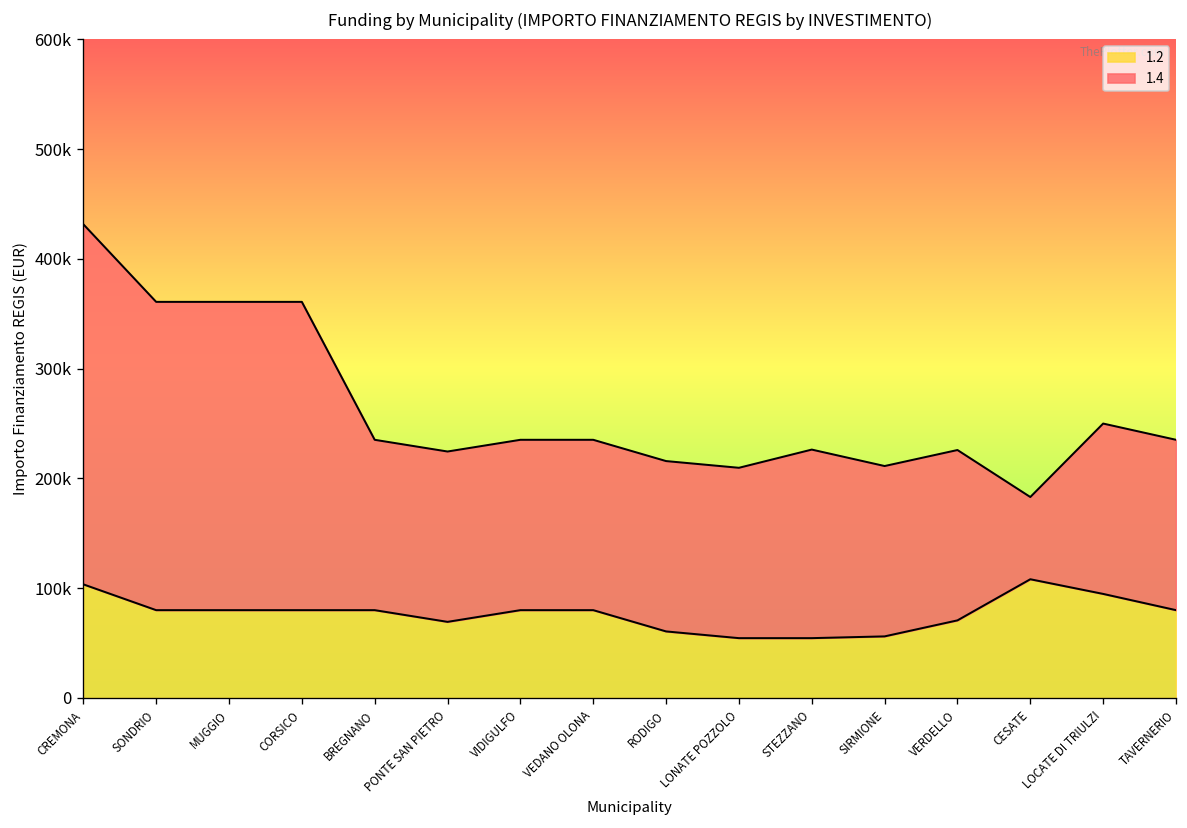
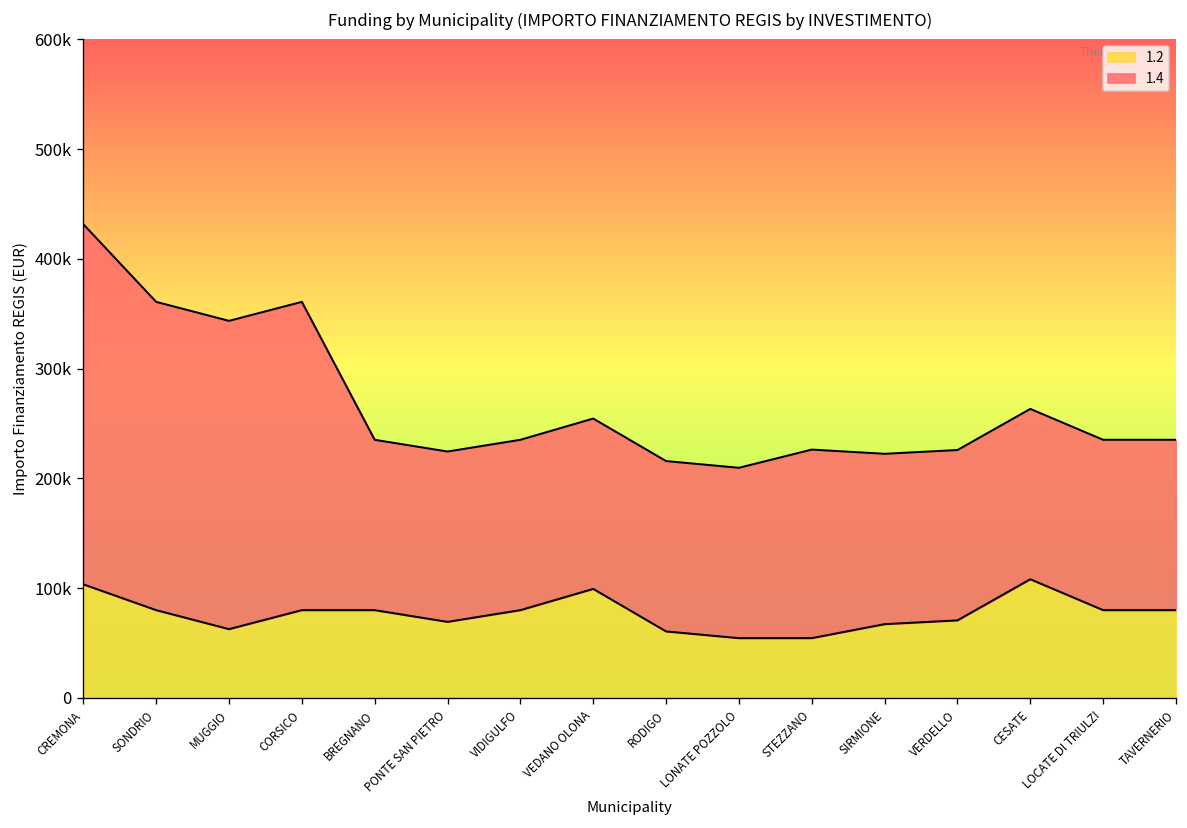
1.2, MUGGIO: 80000 -> 60000
1.2, VEDANO OLONA: 80000 -> 100000
1.2, SIRMIONE: 60000 -> 70000
1.4, CESATE: 70000 -> 160000
1.2, LOCATE DI TRIULZI: 90000 -> 80000
